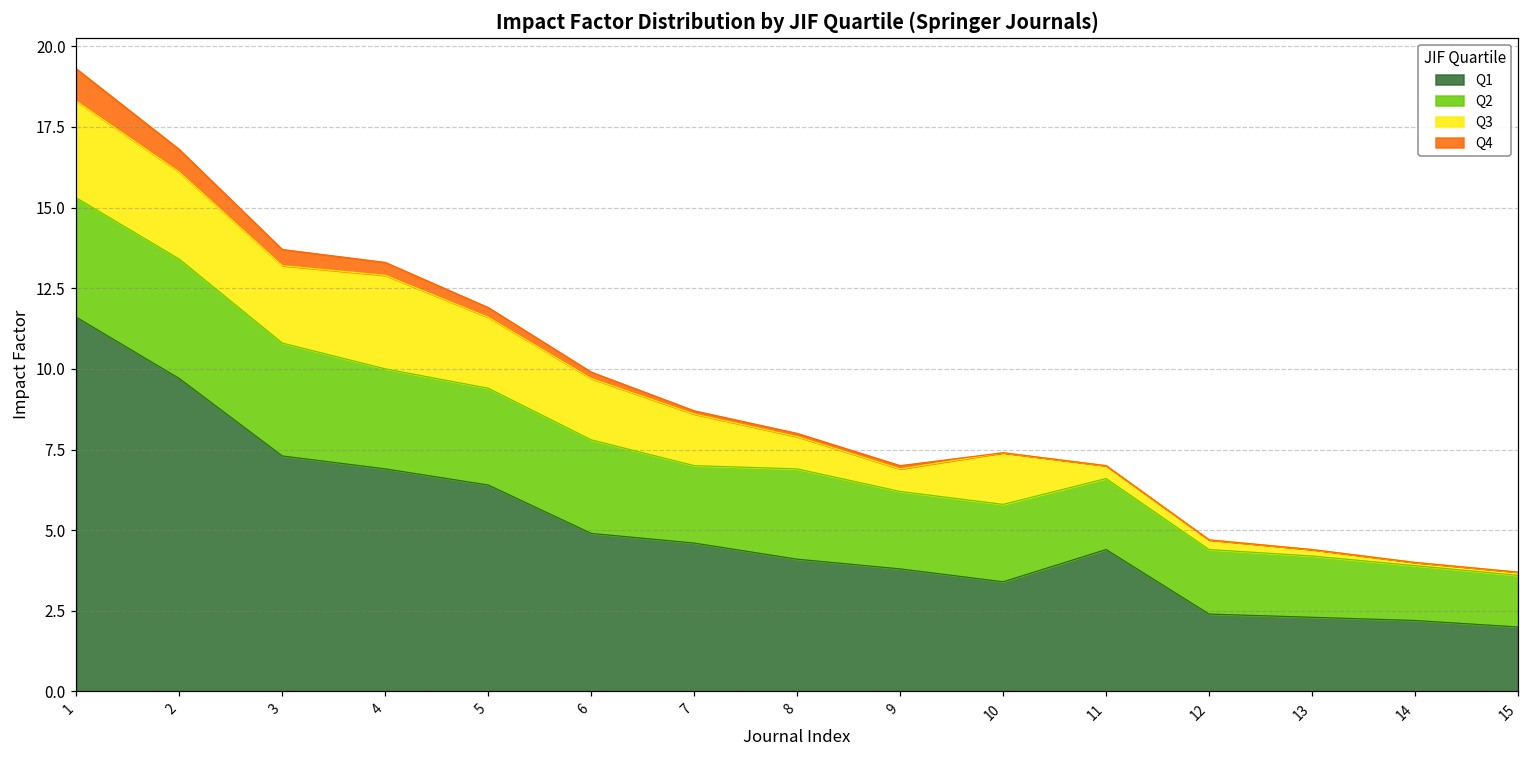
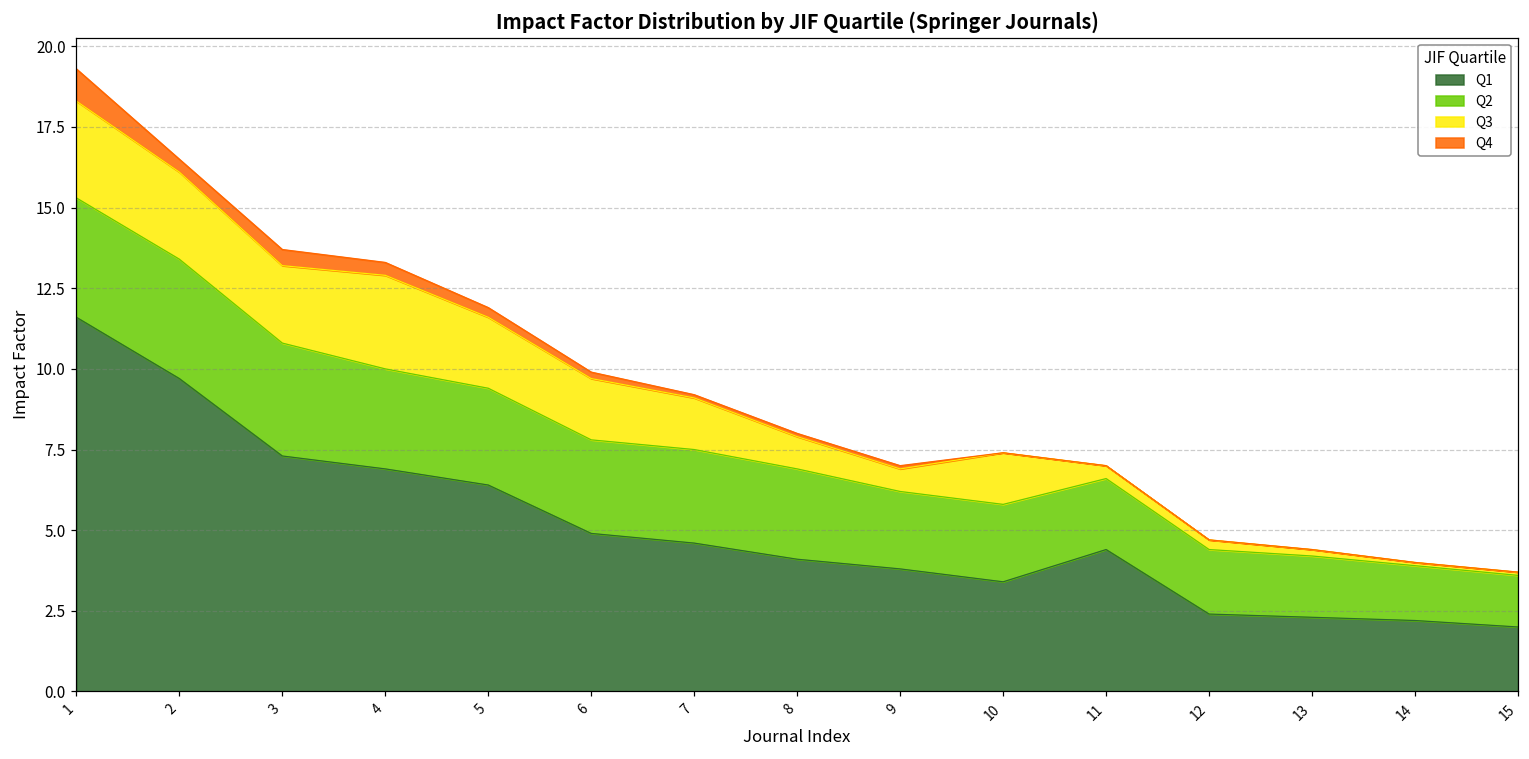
Q4, 2: 0.7 -> 0.4
Q2, 7: 2.4 -> 2.9
